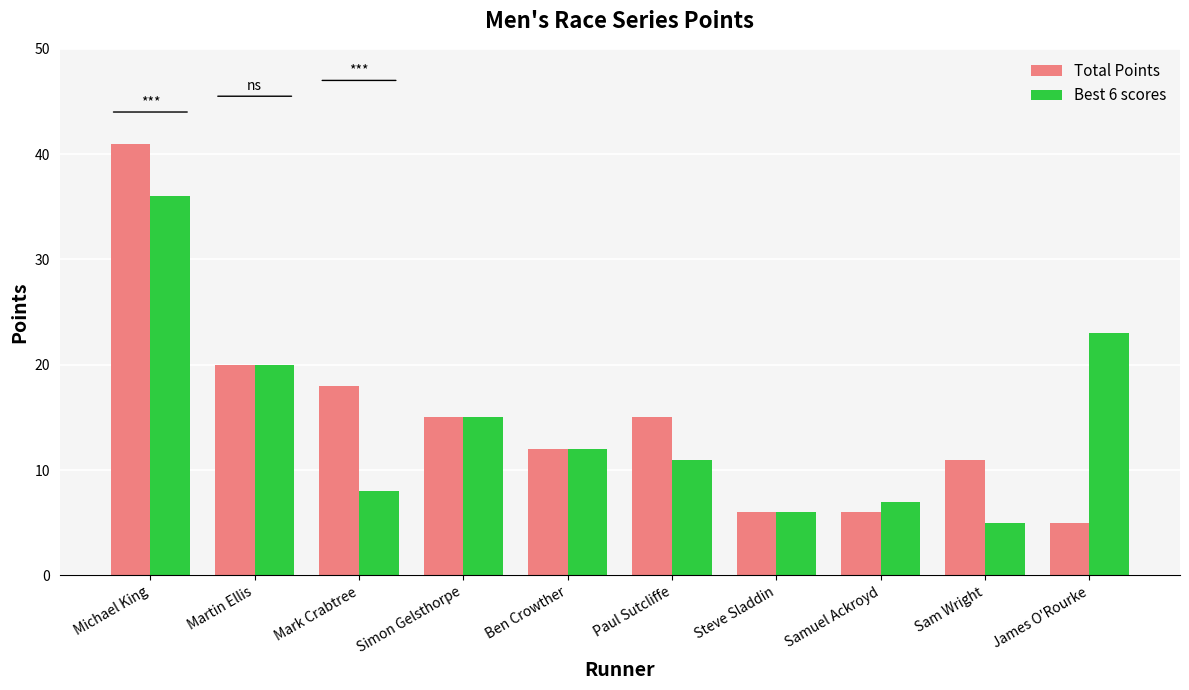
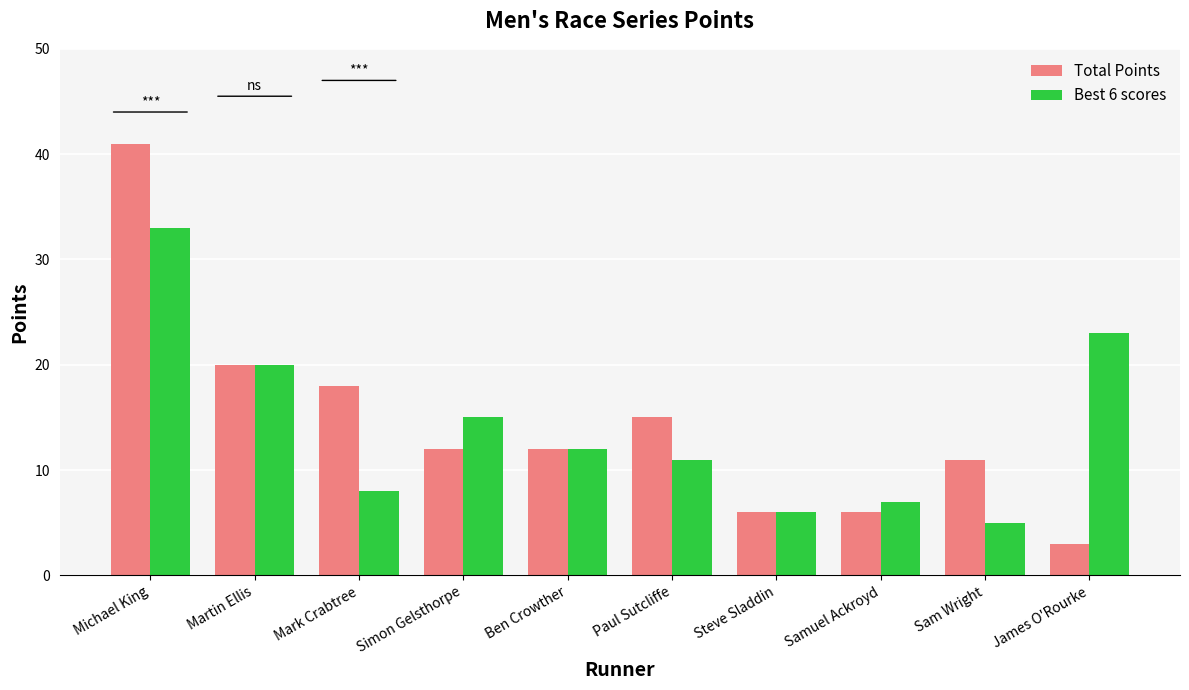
Best 6 scores, Michael King: 36 -> 33
Total Points, Simon Gelsthorpe: 15 -> 12
Total Points, James O'Rourke: 5 -> 3
